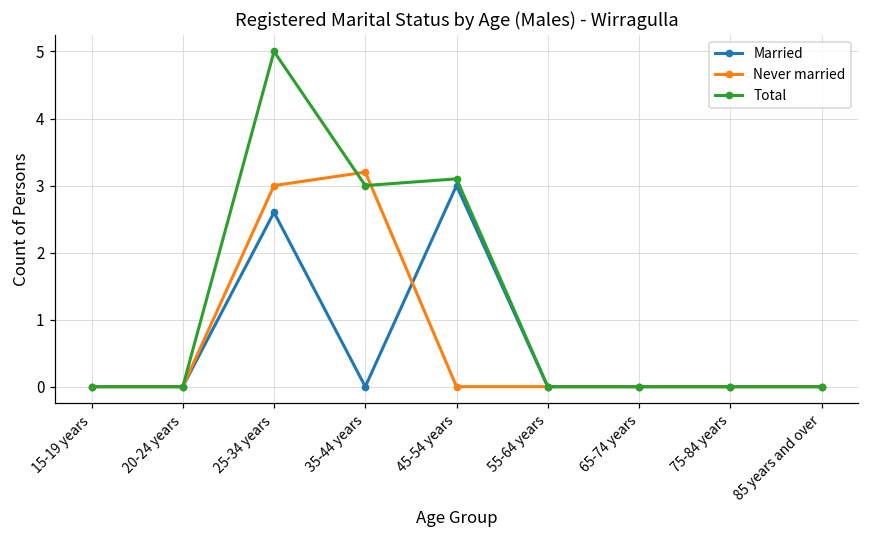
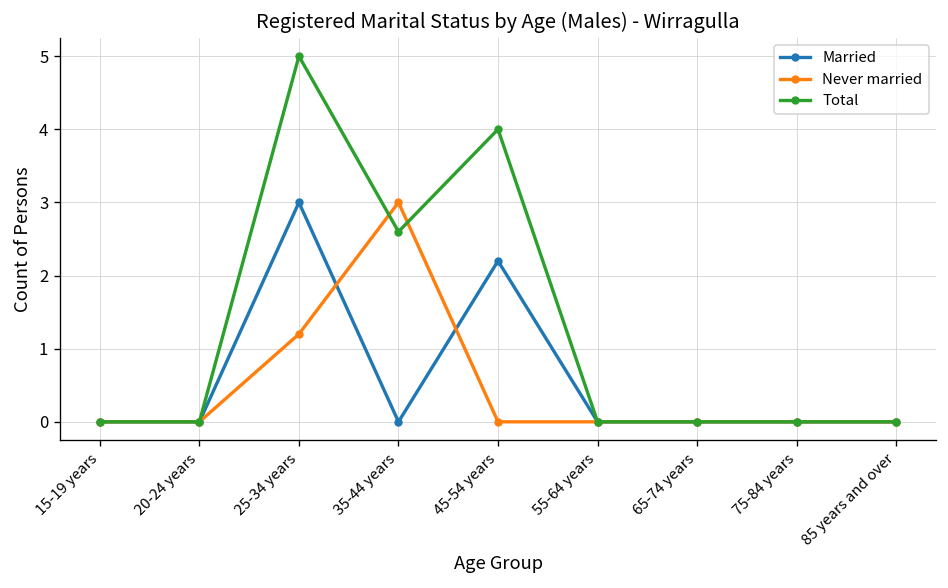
Married, 25-34 years: 2.6 -> 3.0
Never married, 25-34 years: 3.0 -> 1.2
Never married, 35-44 years: 3.2 -> 3.0
Total, 35-44 years: 3.0 -> 2.6
Married, 45-54 years: 3.0 -> 2.2
Total, 45-54 years: 3.1 -> 4.0
